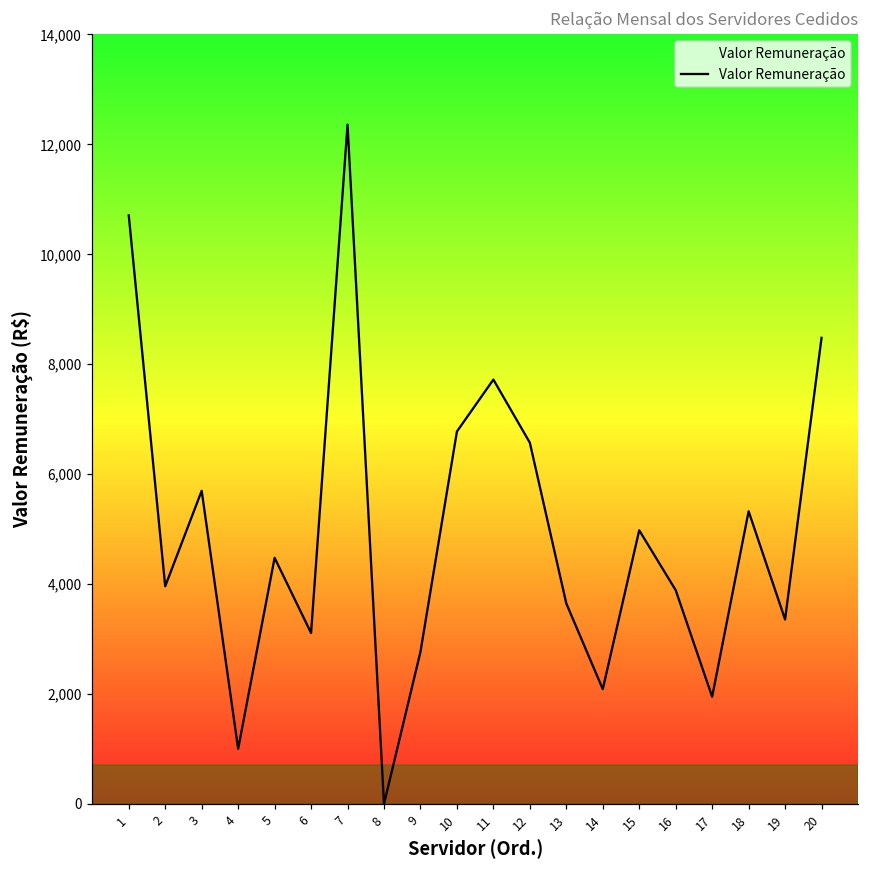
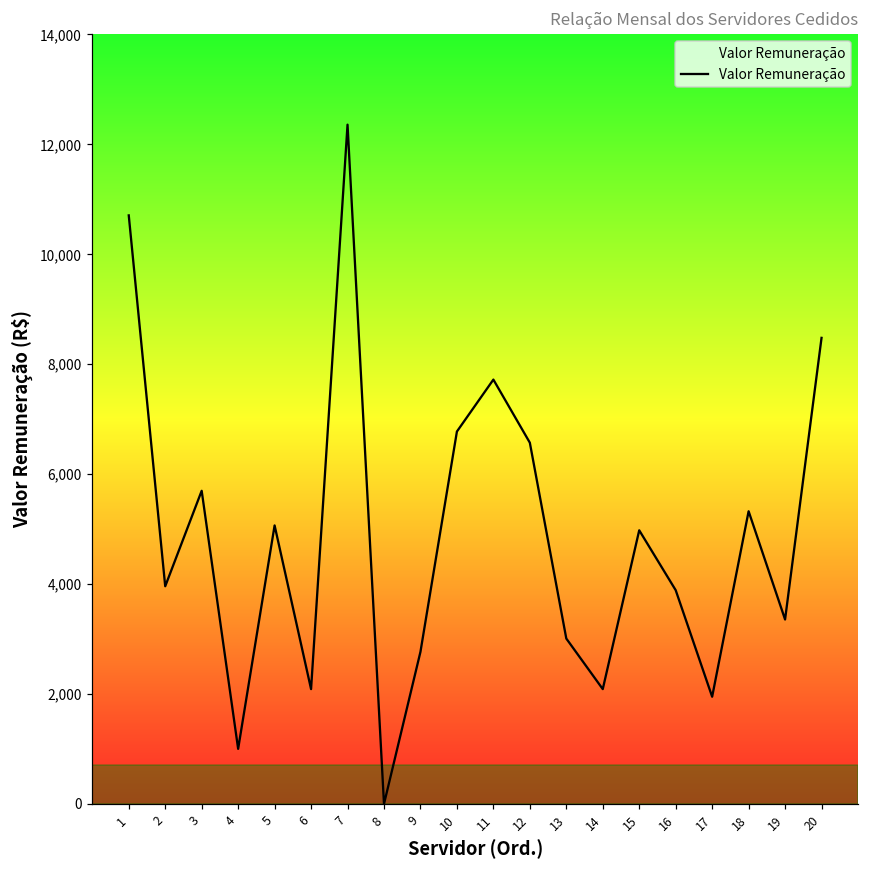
5: 4,500 -> 5,100
6: 3,100 -> 2,100
13: 3,600 -> 3,000
